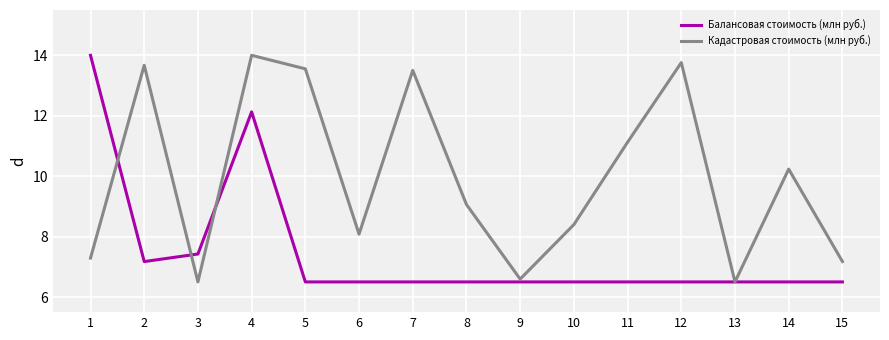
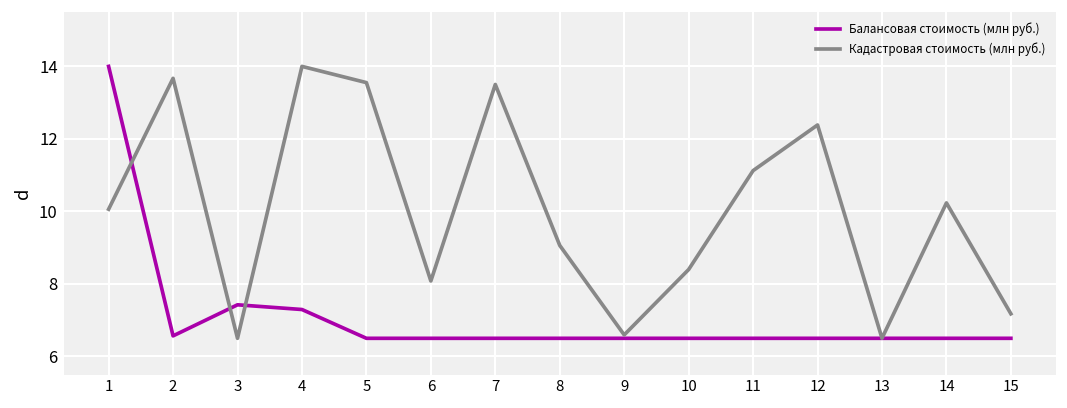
Кадастровая стоимость (млн руб.), 1: 7.3 -> 10.1
Балансовая стоимость (млн руб.), 2: 7.2 -> 6.6
Балансовая стоимость (млн руб.), 4: 12.1 -> 7.3
Кадастровая стоимость (млн руб.), 12: 13.8 -> 12.4
